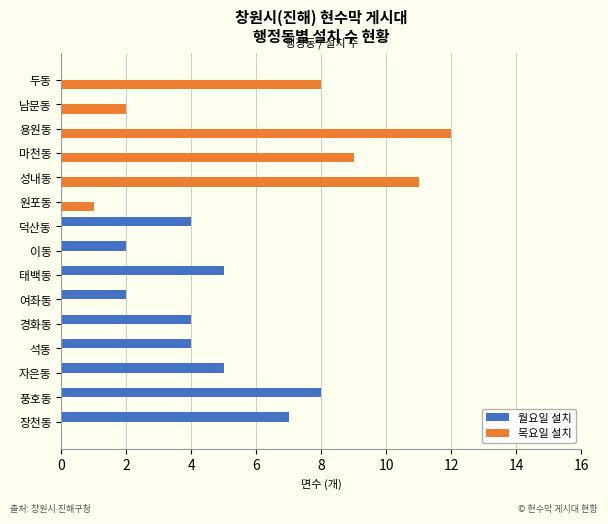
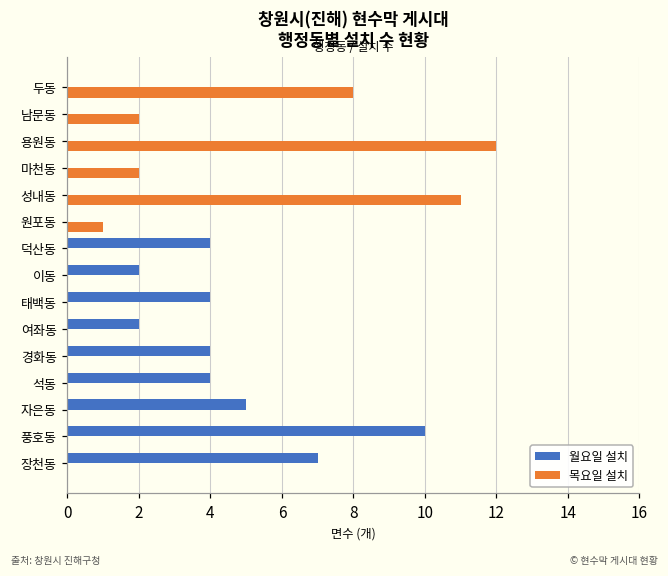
목요일 설치, 마천동: 9 -> 2
월요일 설치, 태백동: 5 -> 4
월요일 설치, 풍호동: 8 -> 10
